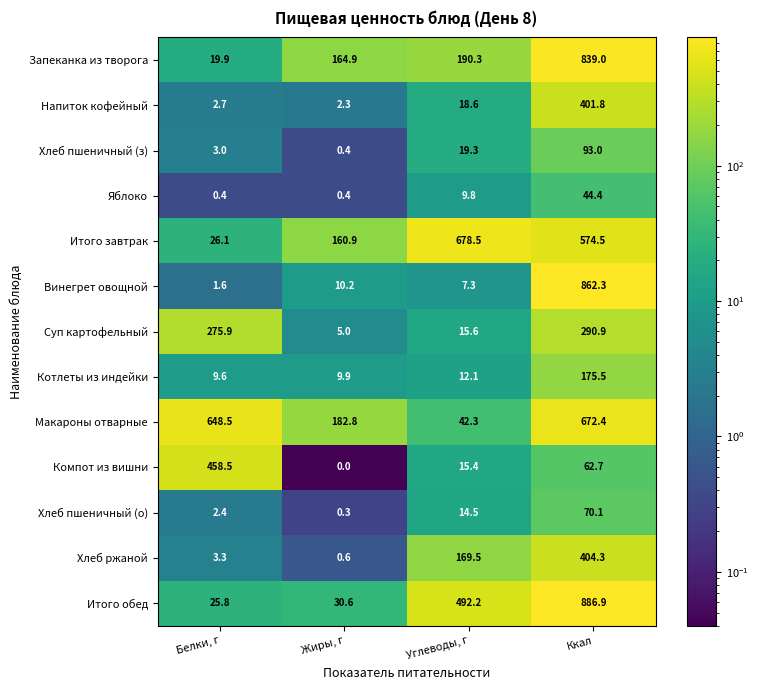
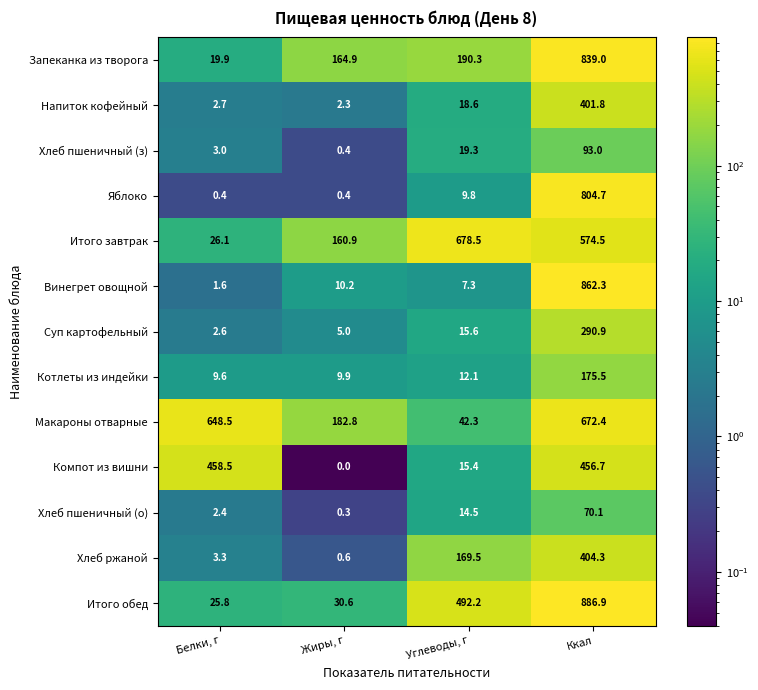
Яблоко, Ккал: 44.4 -> 804.7
Суп картофельный, Белки, г: 275.9 -> 2.6
Компот из вишни, Ккал: 62.7 -> 456.7
